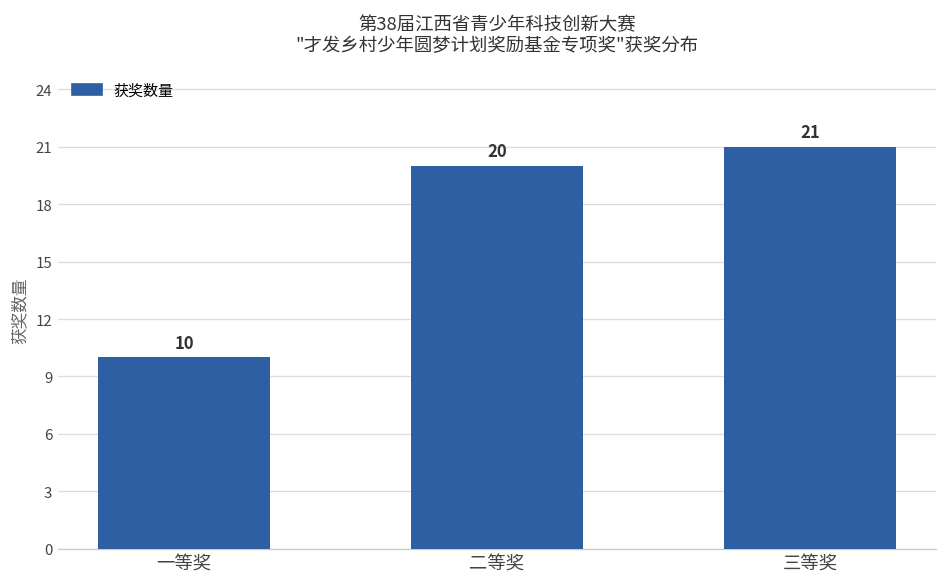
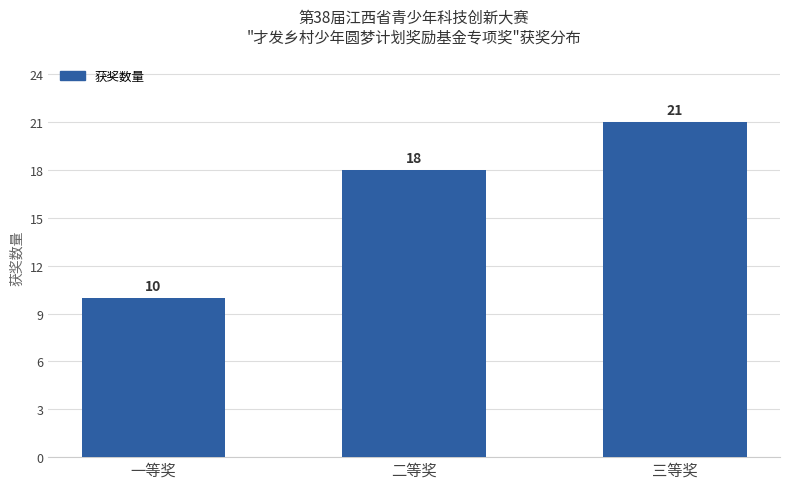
二等奖: 20 -> 18
